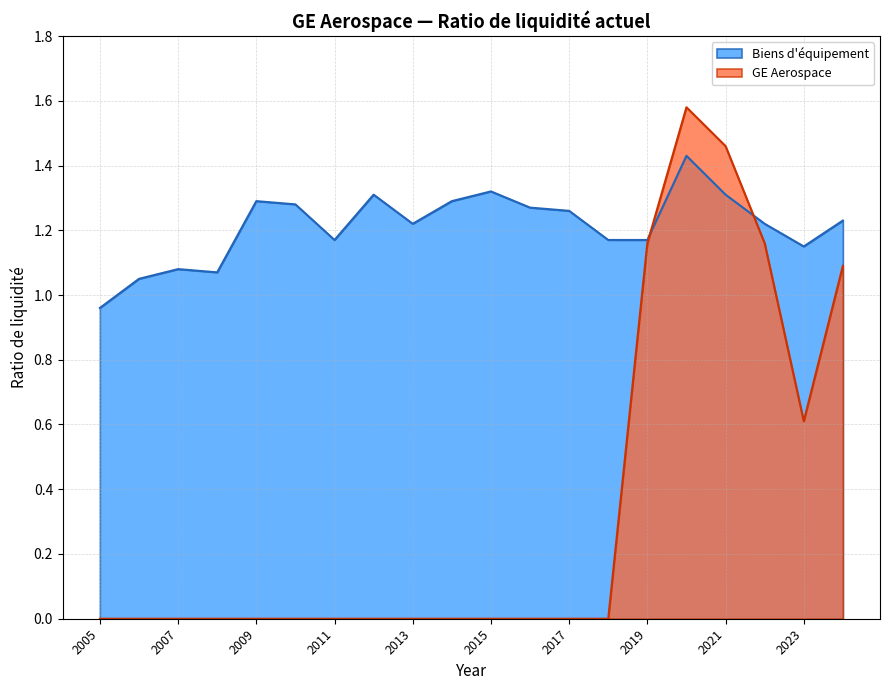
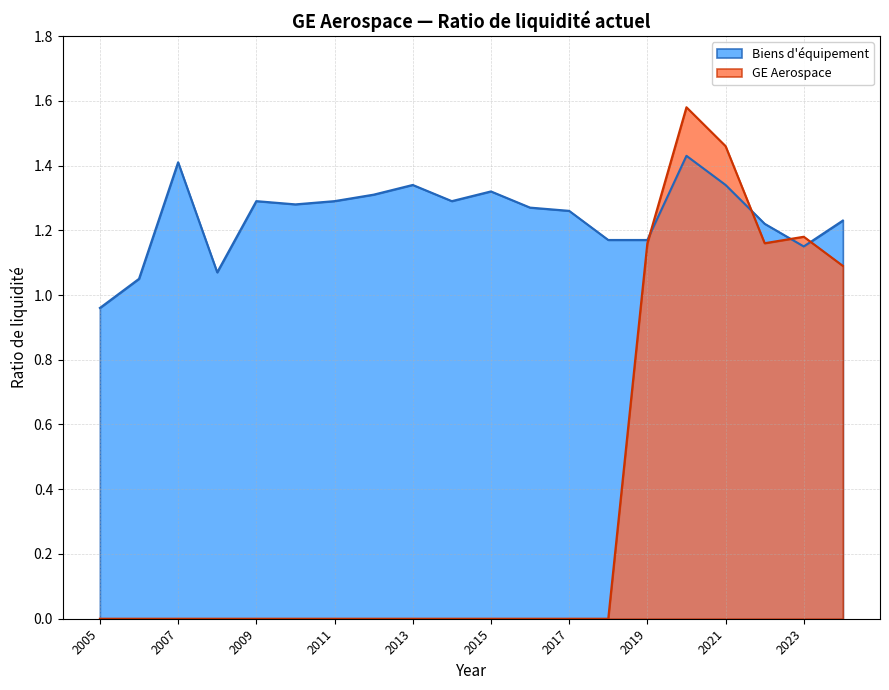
Biens d'équipement, 2007: 1.08 -> 1.41
Biens d'équipement, 2011: 1.17 -> 1.29
Biens d'équipement, 2013: 1.22 -> 1.34
Biens d'équipement, 2021: 1.31 -> 1.34
GE Aerospace, 2023: 0.61 -> 1.18
